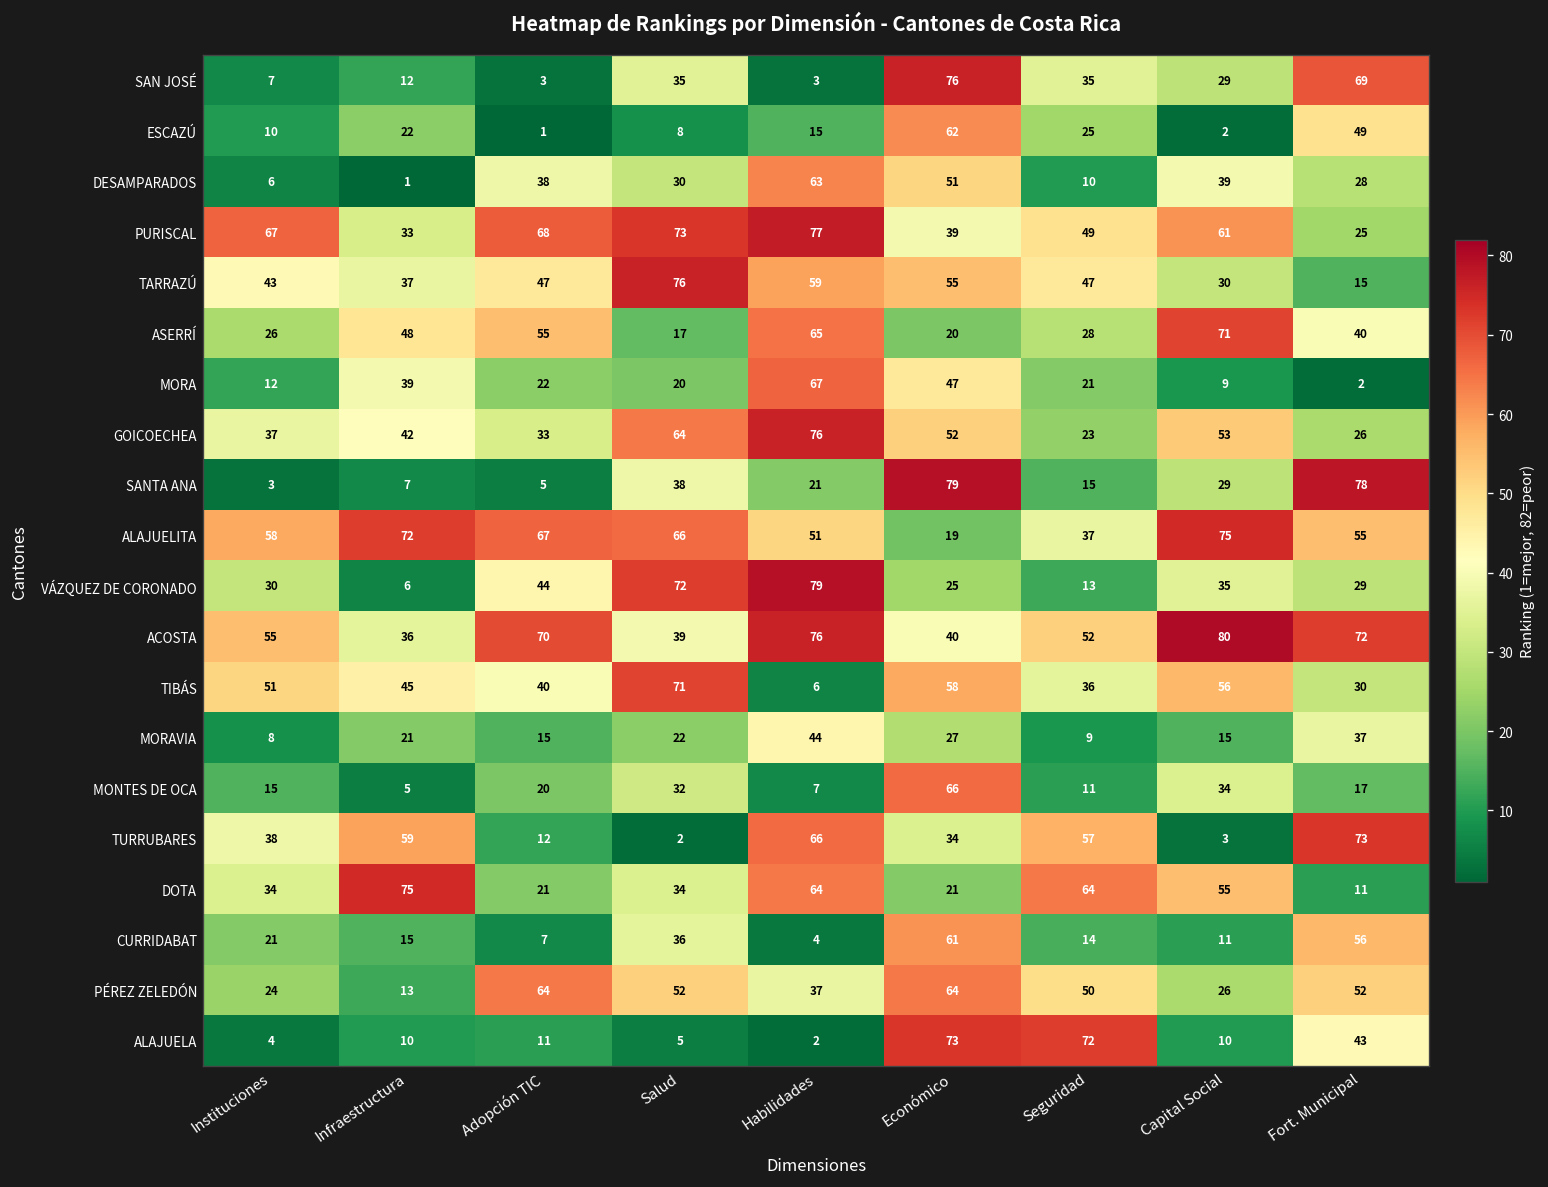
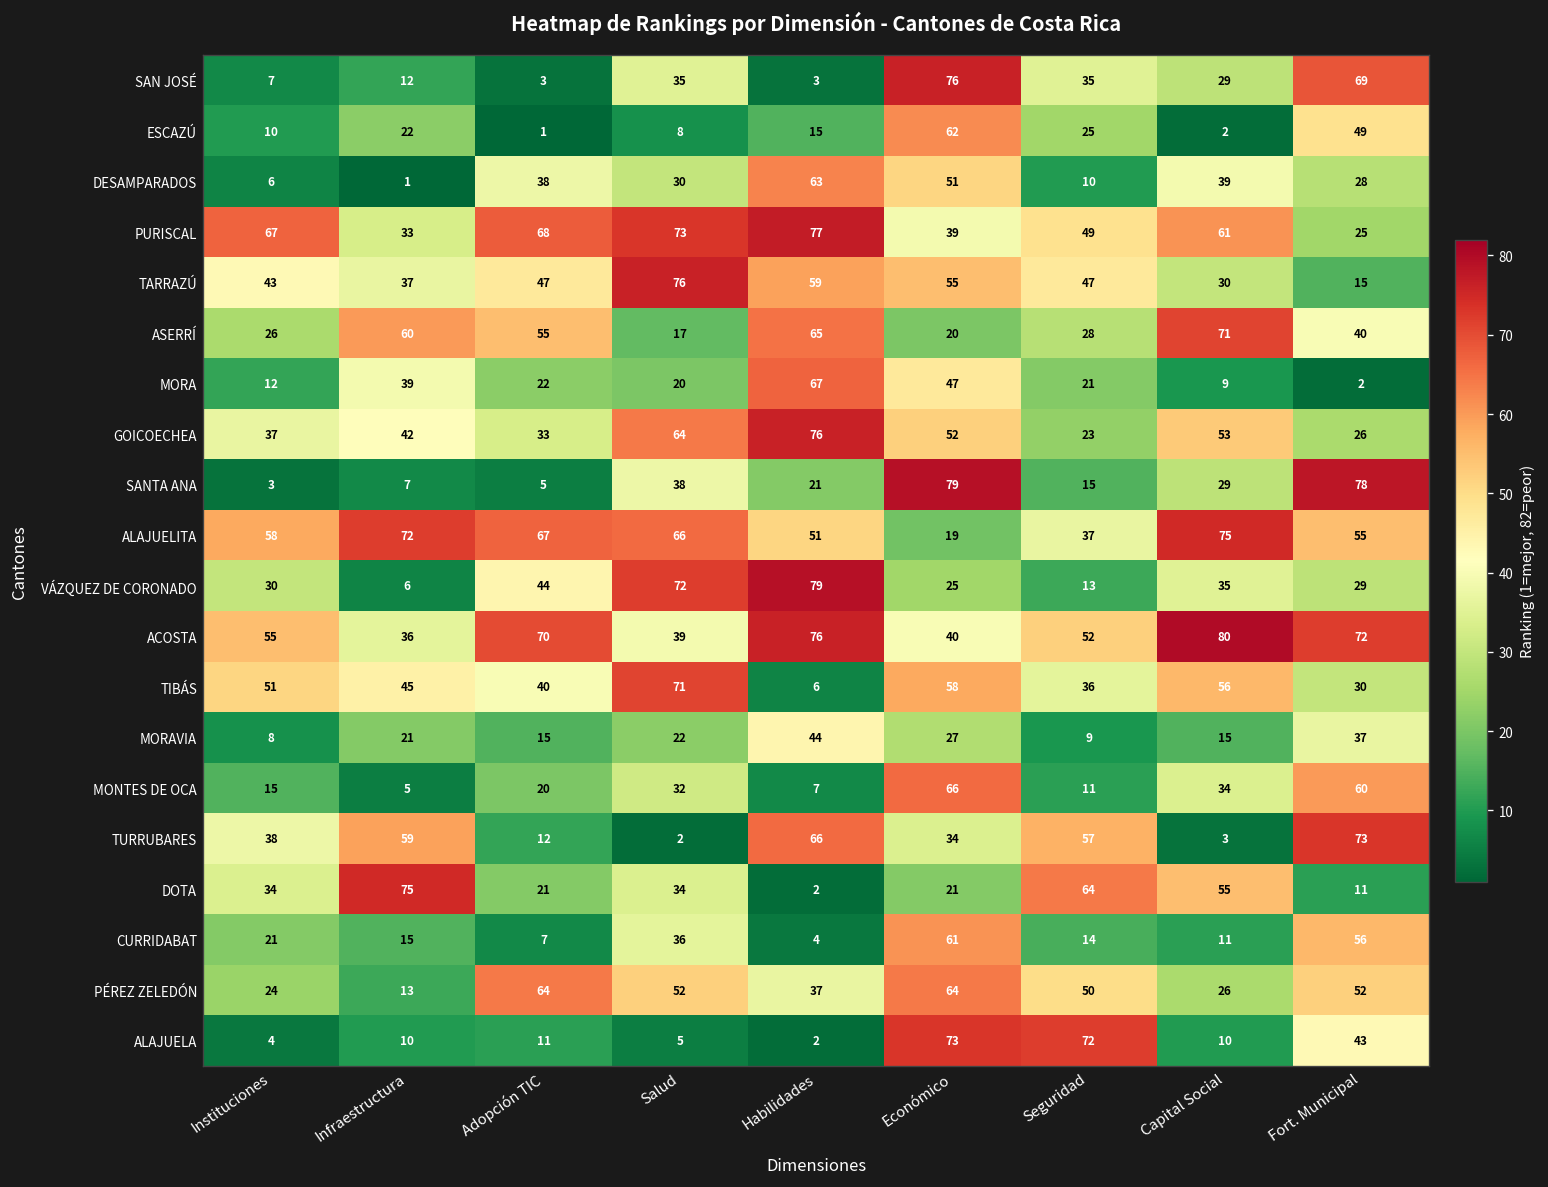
ASERRÍ, Infraestructura: 48 -> 60
MONTES DE OCA, Fort. Municipal: 17 -> 60
DOTA, Habilidades: 64 -> 2
